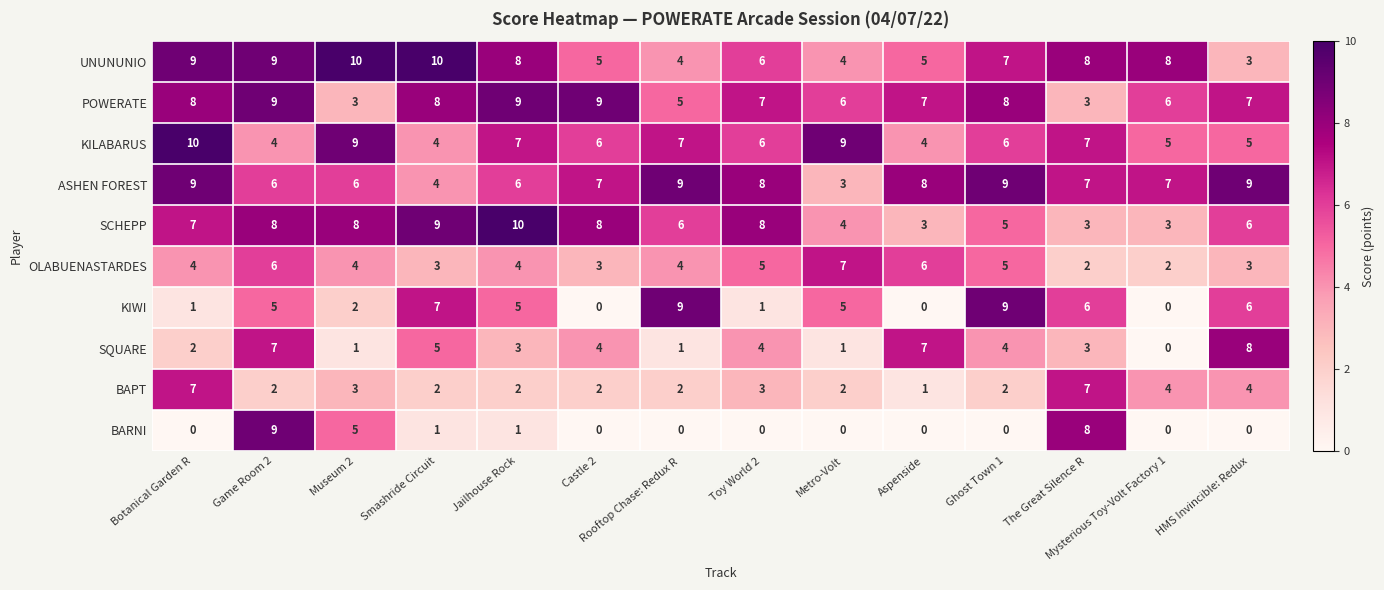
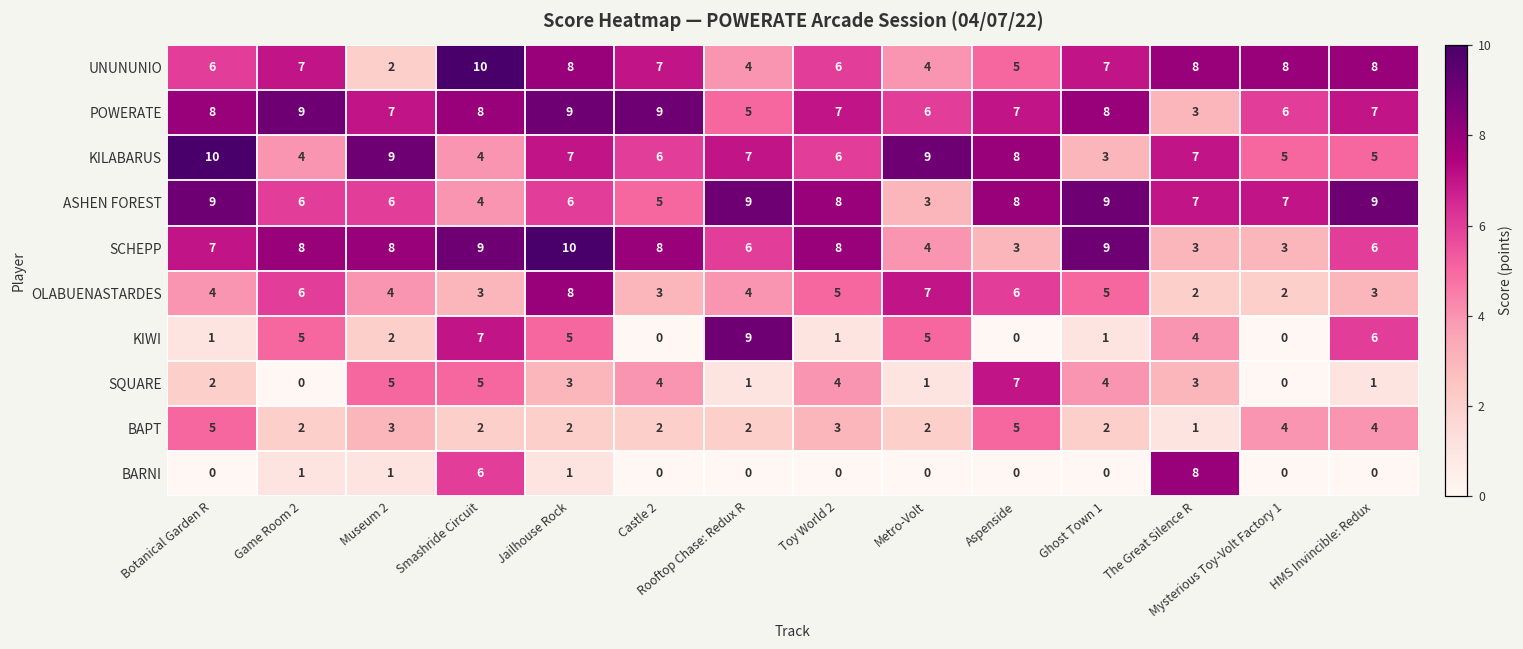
UNUNUNIO, Botanical Garden R: 9 -> 6
UNUNUNIO, Game Room 2: 9 -> 7
UNUNUNIO, Museum 2: 10 -> 2
UNUNUNIO, Castle 2: 5 -> 7
UNUNUNIO, HMS Invincible: Redux: 3 -> 8
POWERATE, Museum 2: 3 -> 7
KILABARUS, Aspenside: 4 -> 8
KILABARUS, Ghost Town 1: 6 -> 3
ASHEN FOREST, Castle 2: 7 -> 5
SCHEPP, Ghost Town 1: 5 -> 9
OLABUENASTARDES, Jailhouse Rock: 4 -> 8
KIWI, Ghost Town 1: 9 -> 1
KIWI, The Great Silence R: 6 -> 4
SQUARE, Game Room 2: 7 -> 0
SQUARE, Museum 2: 1 -> 5
SQUARE, HMS Invincible: Redux: 8 -> 1
BAPT, Botanical Garden R: 7 -> 5
BAPT, Aspenside: 1 -> 5
BAPT, The Great Silence R: 7 -> 1
BARNI, Game Room 2: 9 -> 1
BARNI, Museum 2: 5 -> 1
BARNI, Smashride Circuit: 1 -> 6
